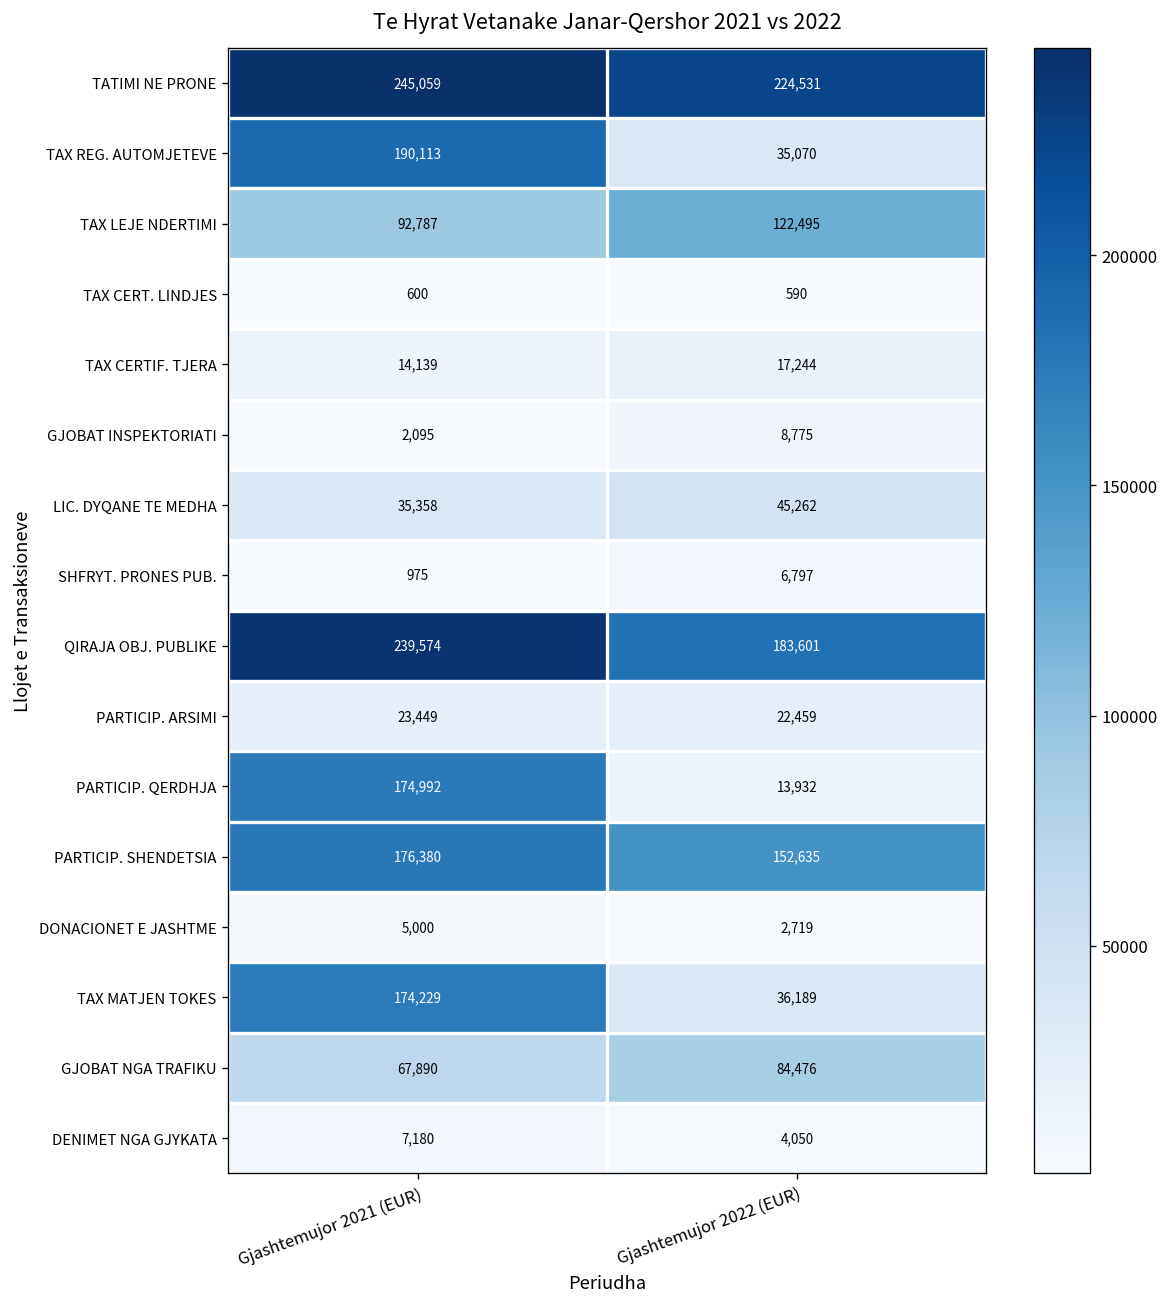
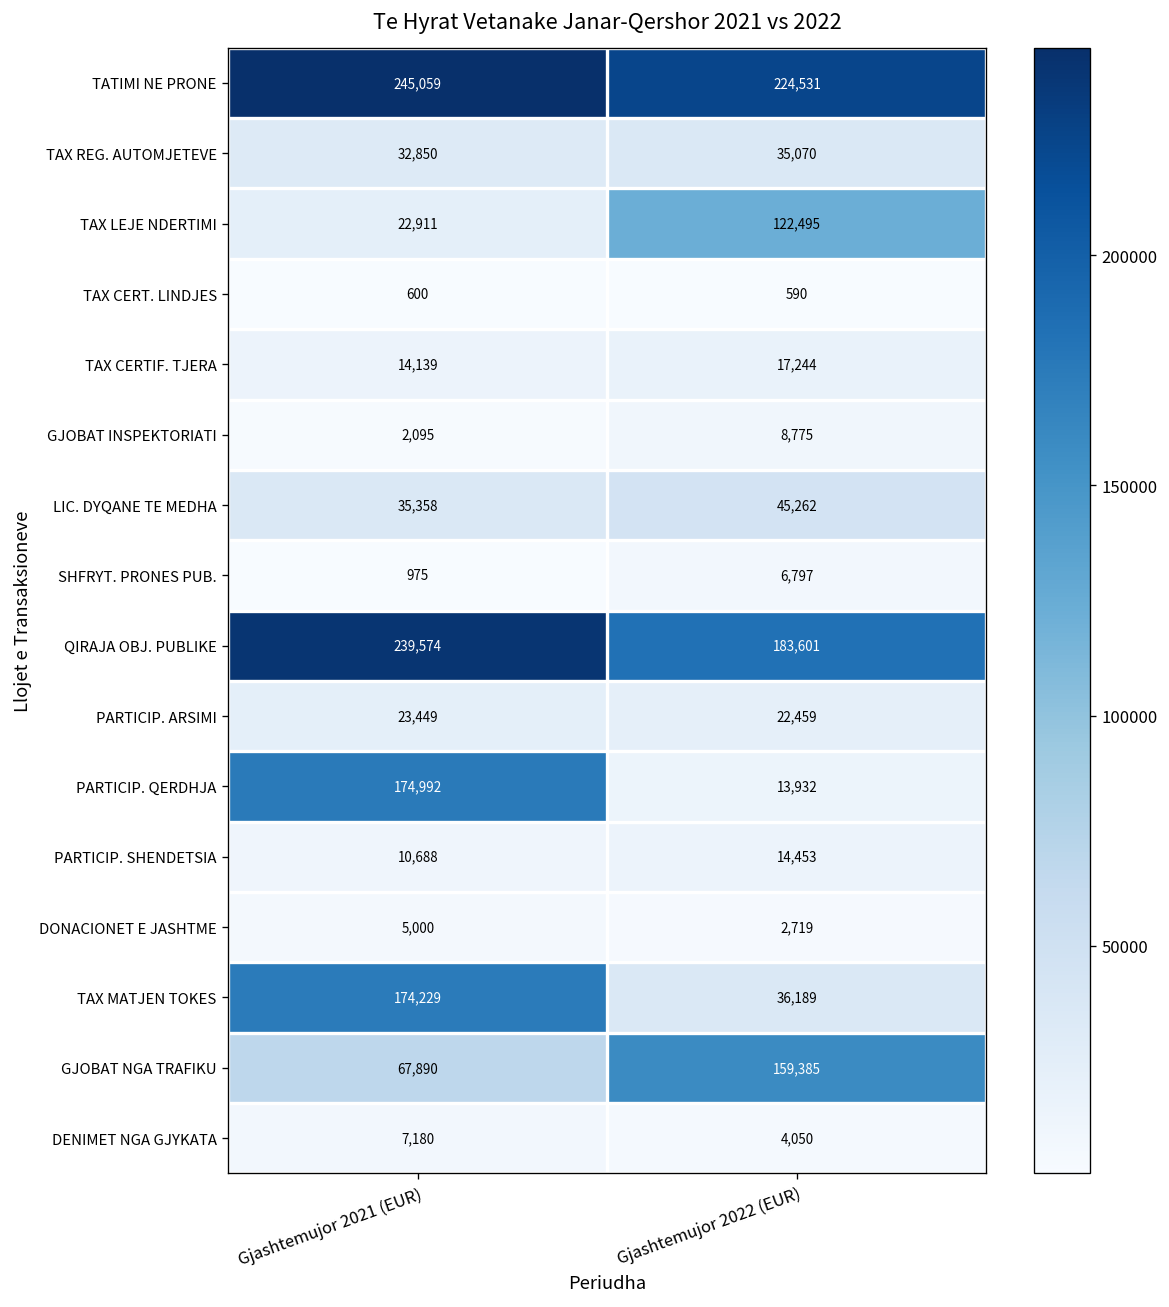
TAX REG. AUTOMJETEVE, Gjashtemujor 2021 (EUR): 190,113 -> 32,850
TAX LEJE NDERTIMI, Gjashtemujor 2021 (EUR): 92,787 -> 22,911
PARTICIP. SHENDETSIA, Gjashtemujor 2021 (EUR): 176,380 -> 10,688
PARTICIP. SHENDETSIA, Gjashtemujor 2022 (EUR): 152,635 -> 14,453
GJOBAT NGA TRAFIKU, Gjashtemujor 2022 (EUR): 84,476 -> 159,385
